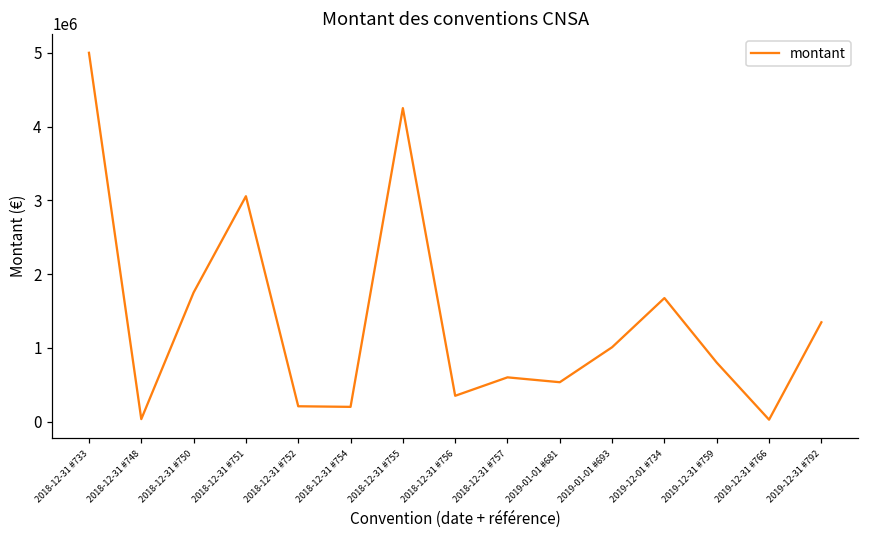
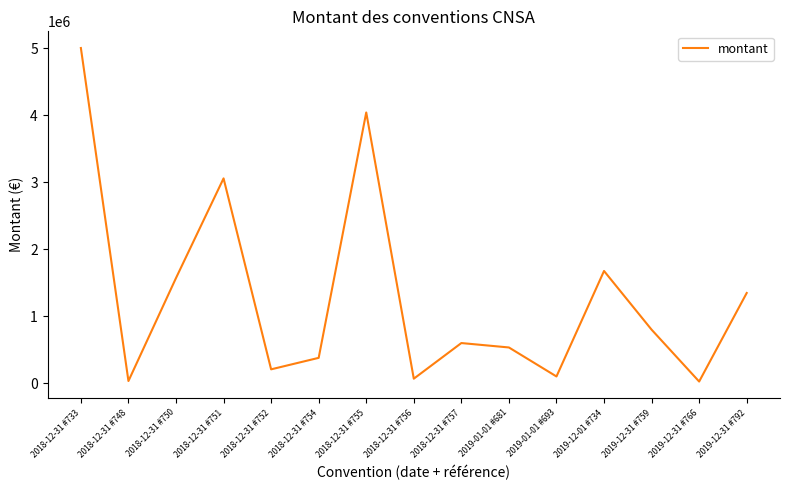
2018-12-31 #750: 1800000 -> 1600000
2018-12-31 #754: 200000 -> 400000
2018-12-31 #755: 4300000 -> 4000000
2018-12-31 #756: 400000 -> 100000
2019-01-01 #693: 1000000 -> 100000
